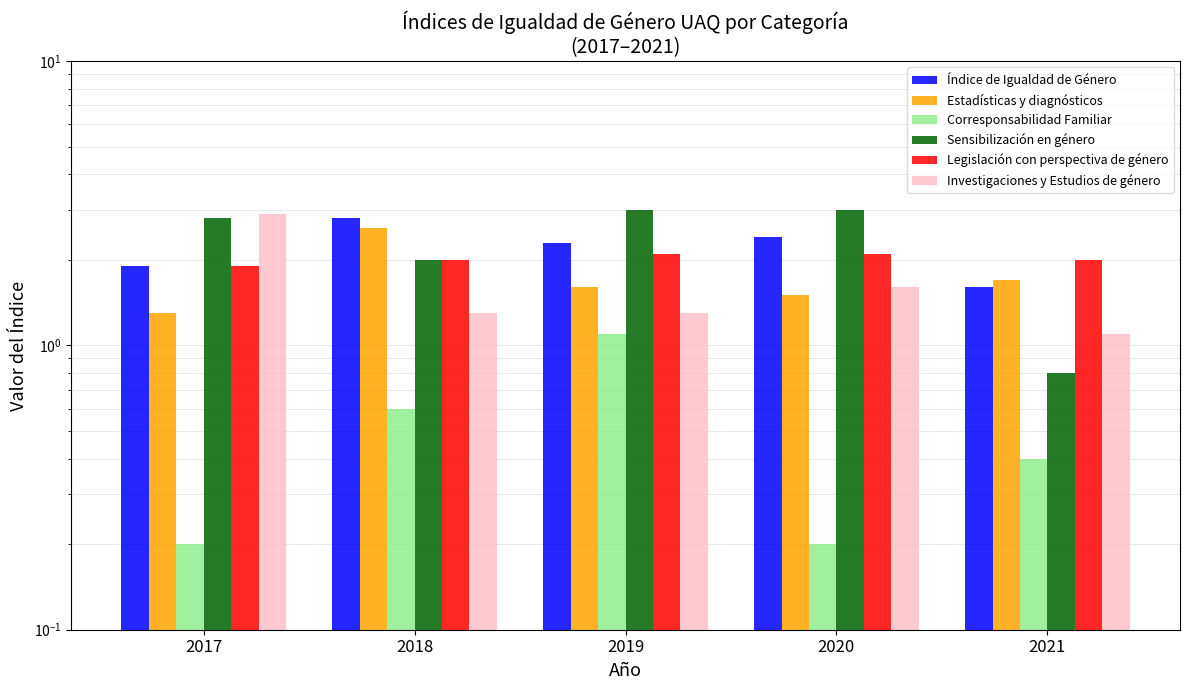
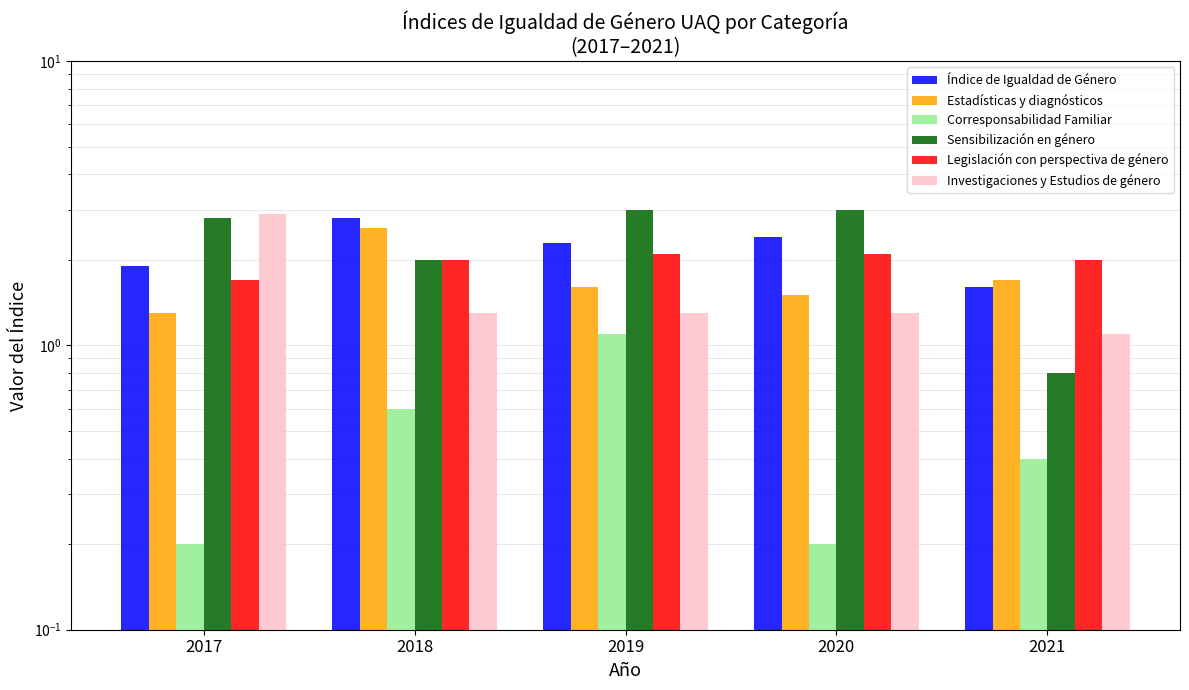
Legislación con perspectiva de género, 2017: 1.9 -> 1.7
Investigaciones y Estudios de género, 2020: 1.6 -> 1.3
